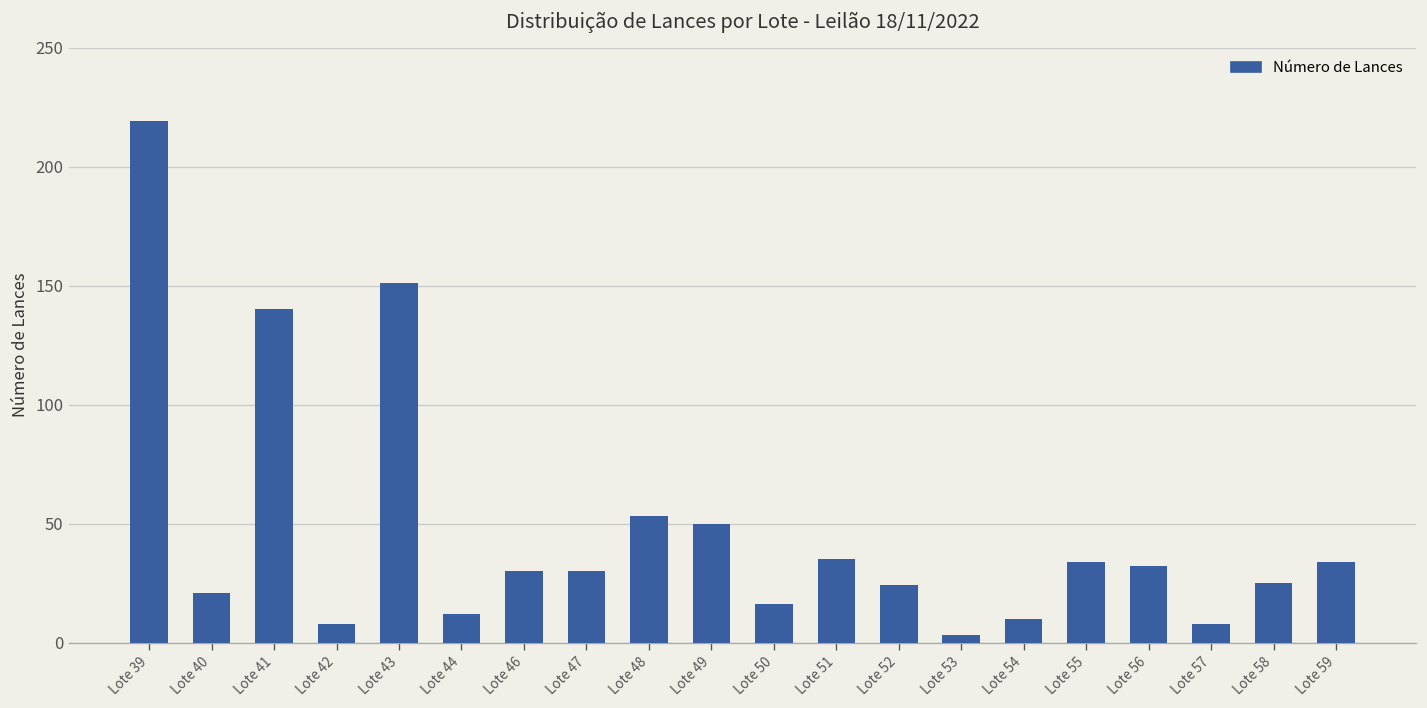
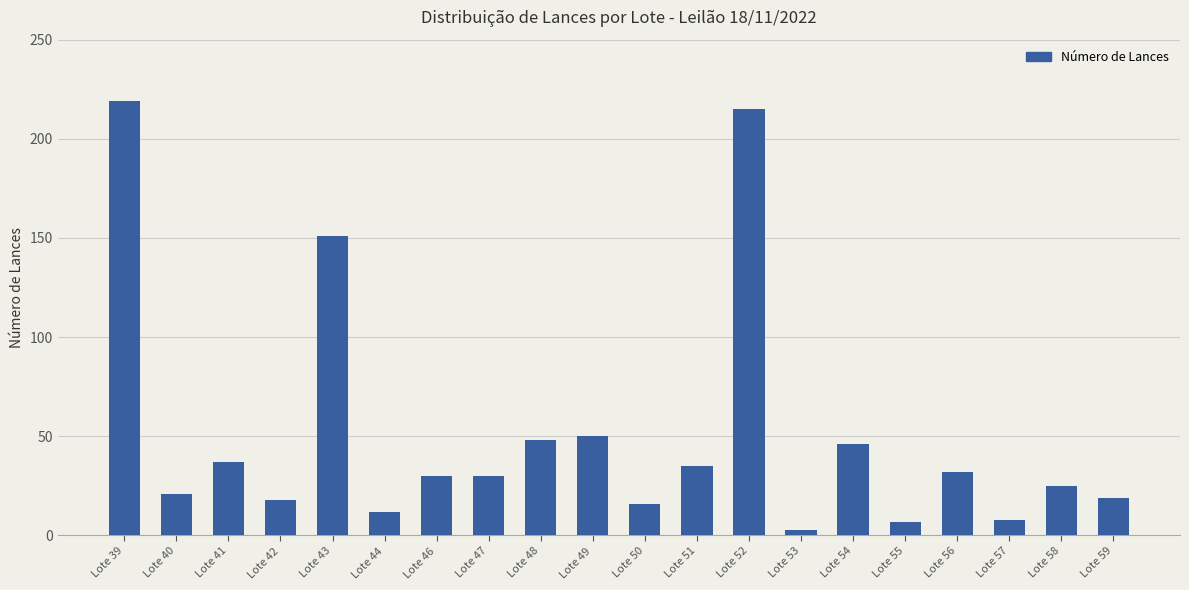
Lote 41: 140 -> 37
Lote 42: 8 -> 18
Lote 48: 53 -> 48
Lote 52: 24 -> 215
Lote 54: 10 -> 46
Lote 55: 34 -> 7
Lote 59: 34 -> 19
